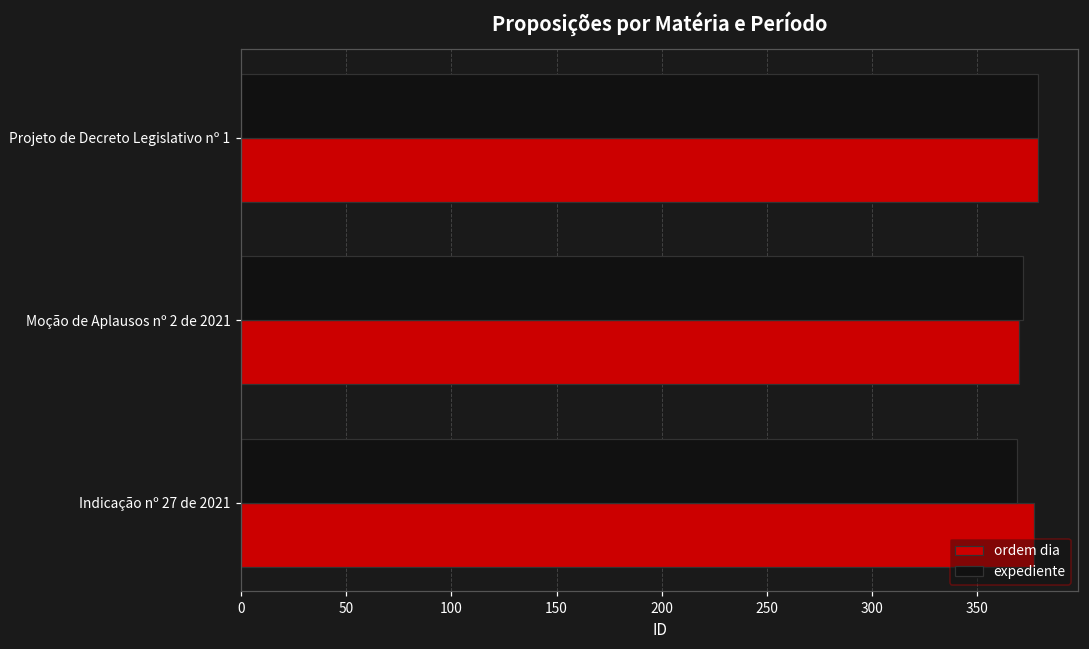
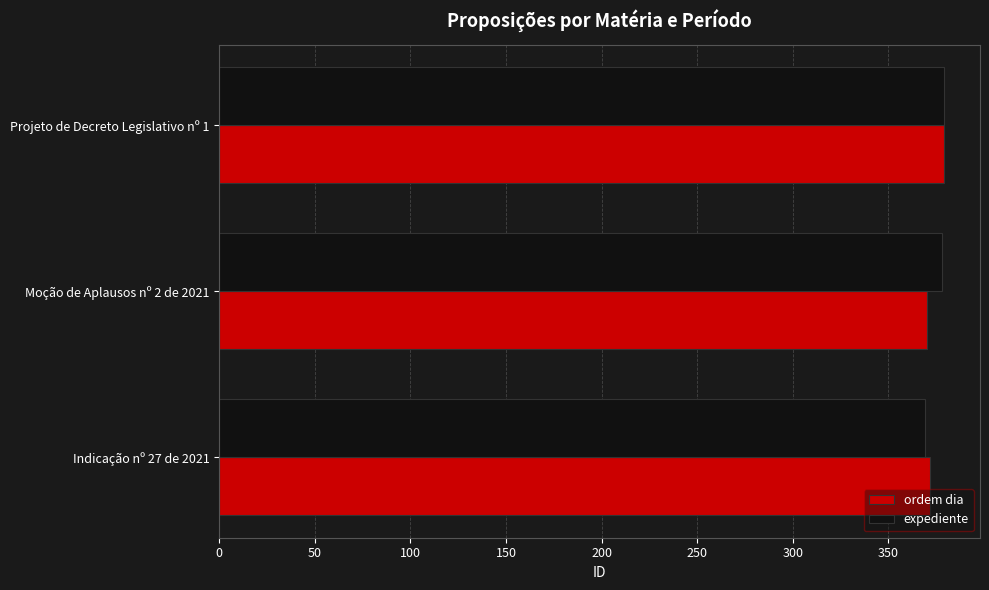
expediente, Moção de Aplausos nº 2 de 2021: 372 -> 378
ordem dia, Indicação nº 27 de 2021: 377 -> 372
